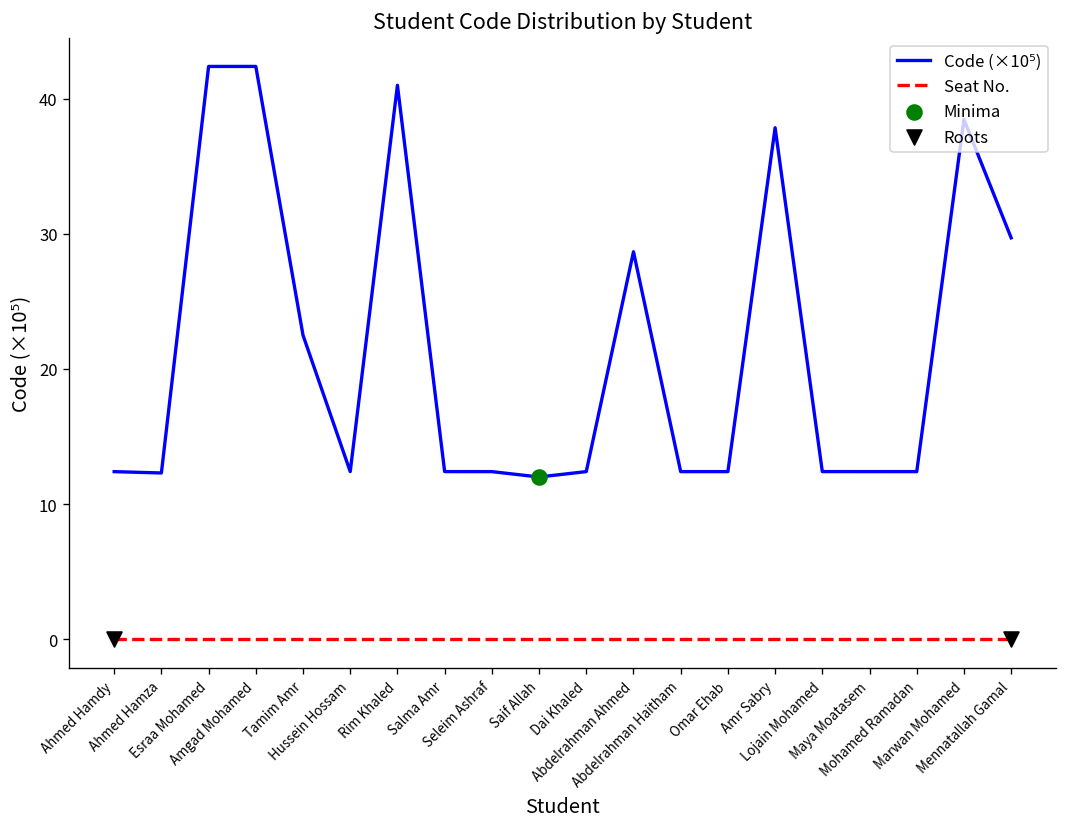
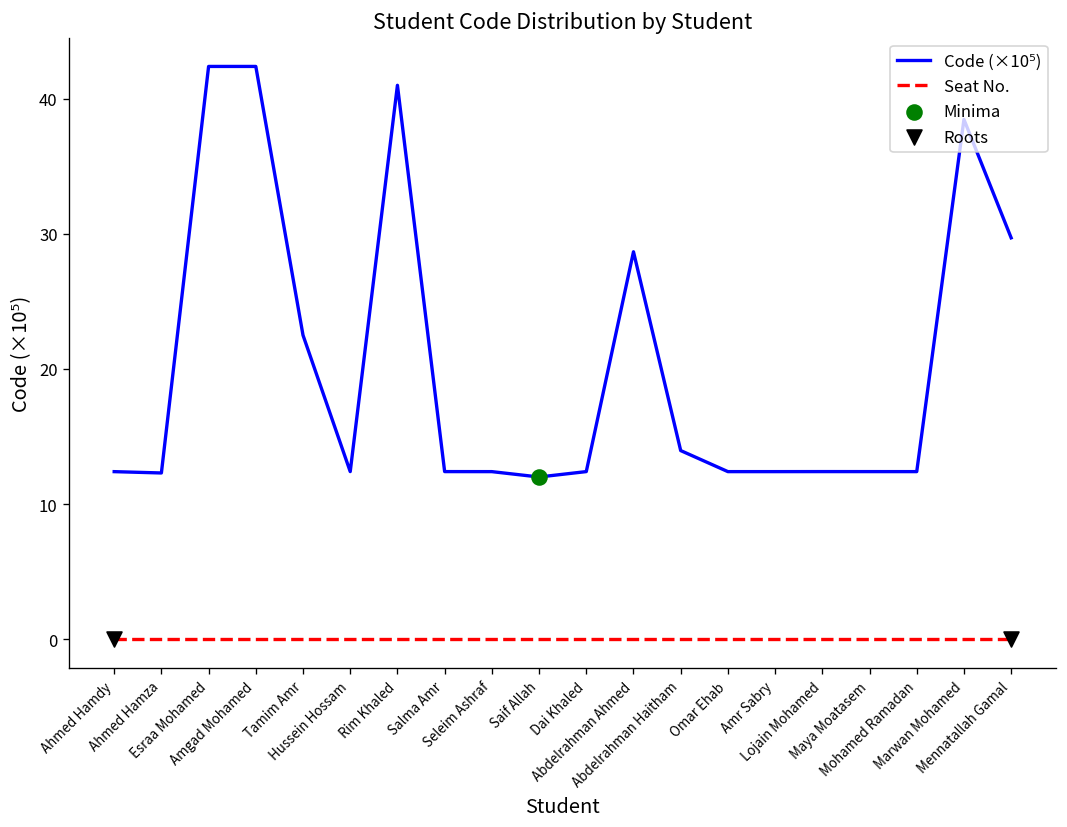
Code (×10⁵), Abdelrahman Haitham: 12.4 -> 14.0
Code (×10⁵), Amr Sabry: 37.9 -> 12.4
